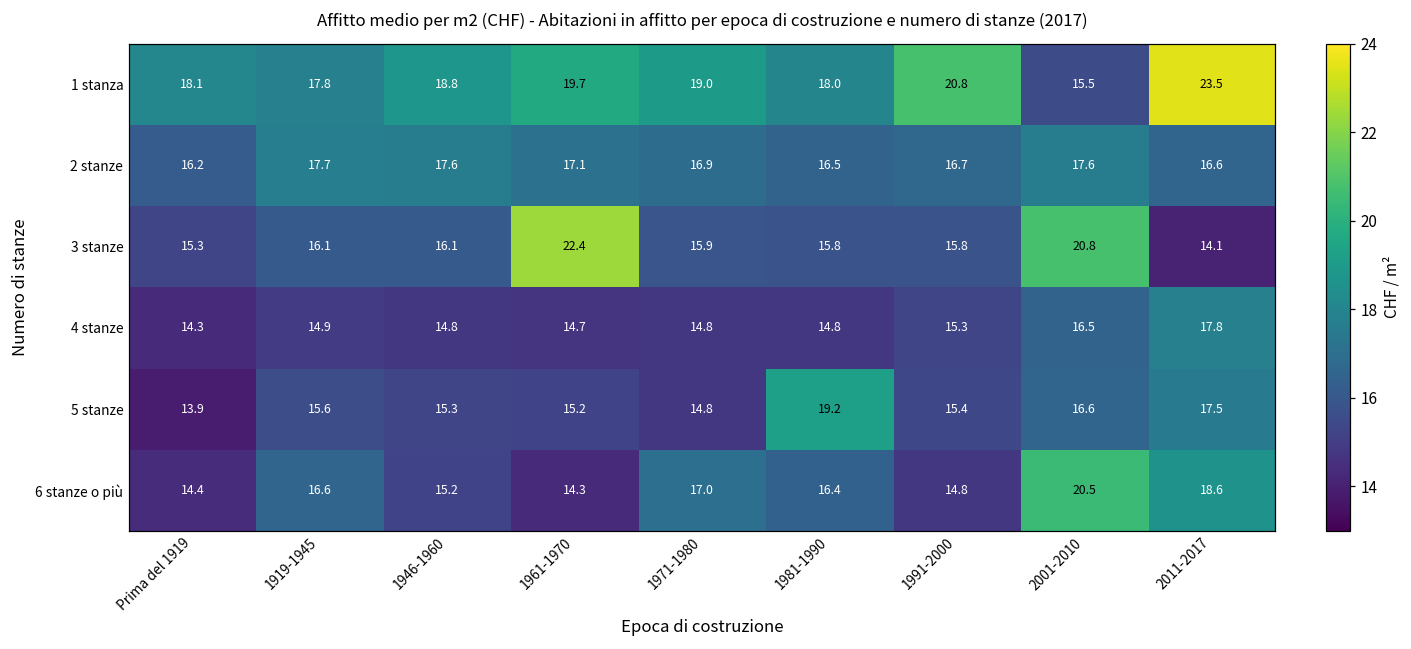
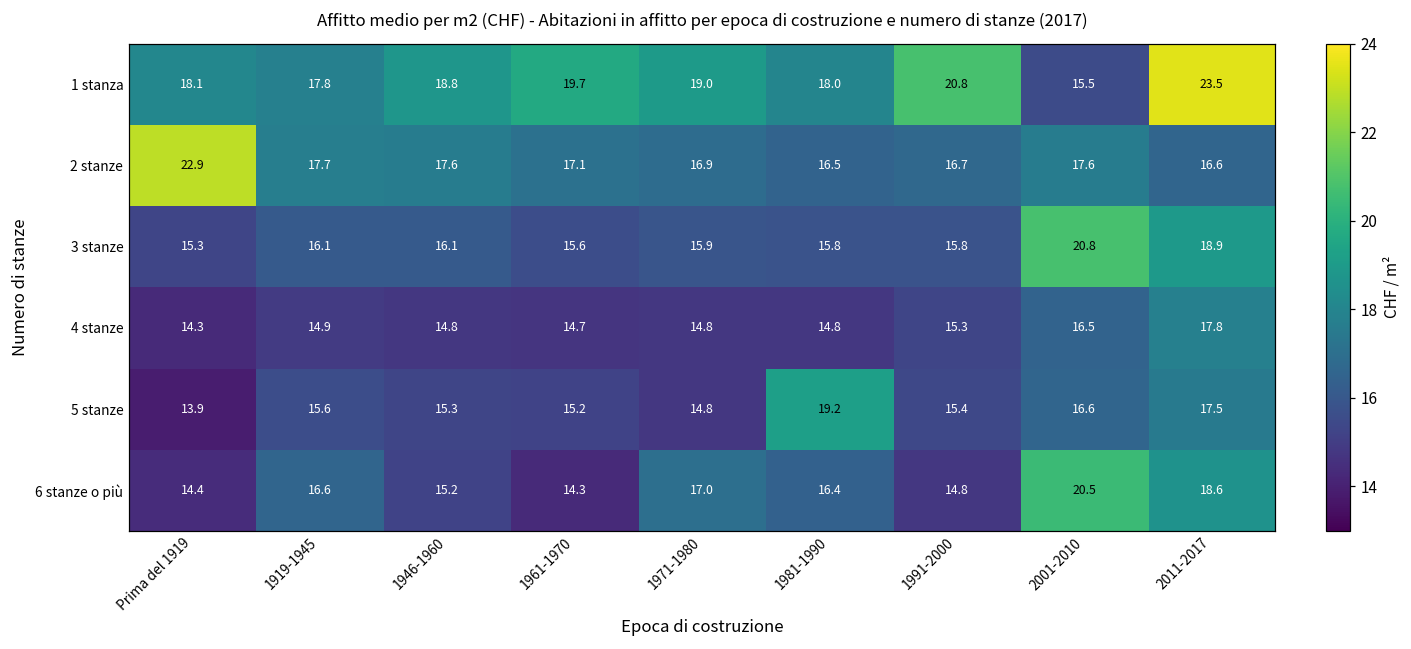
2 stanze, Prima del 1919: 16.2 -> 22.9
3 stanze, 1961-1970: 22.4 -> 15.6
3 stanze, 2011-2017: 14.1 -> 18.9
